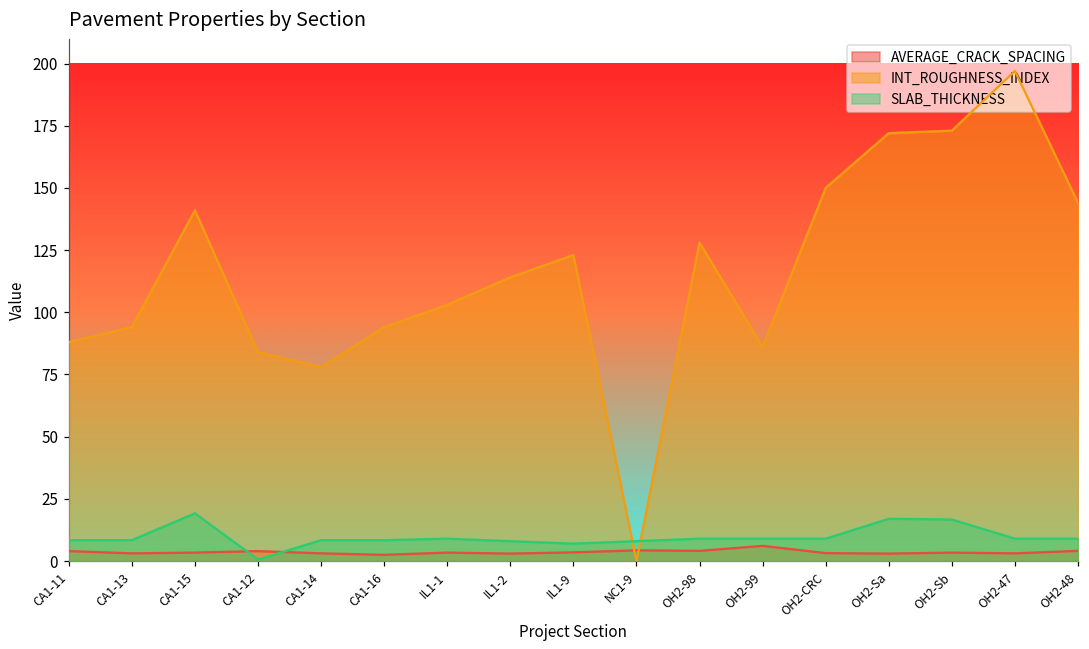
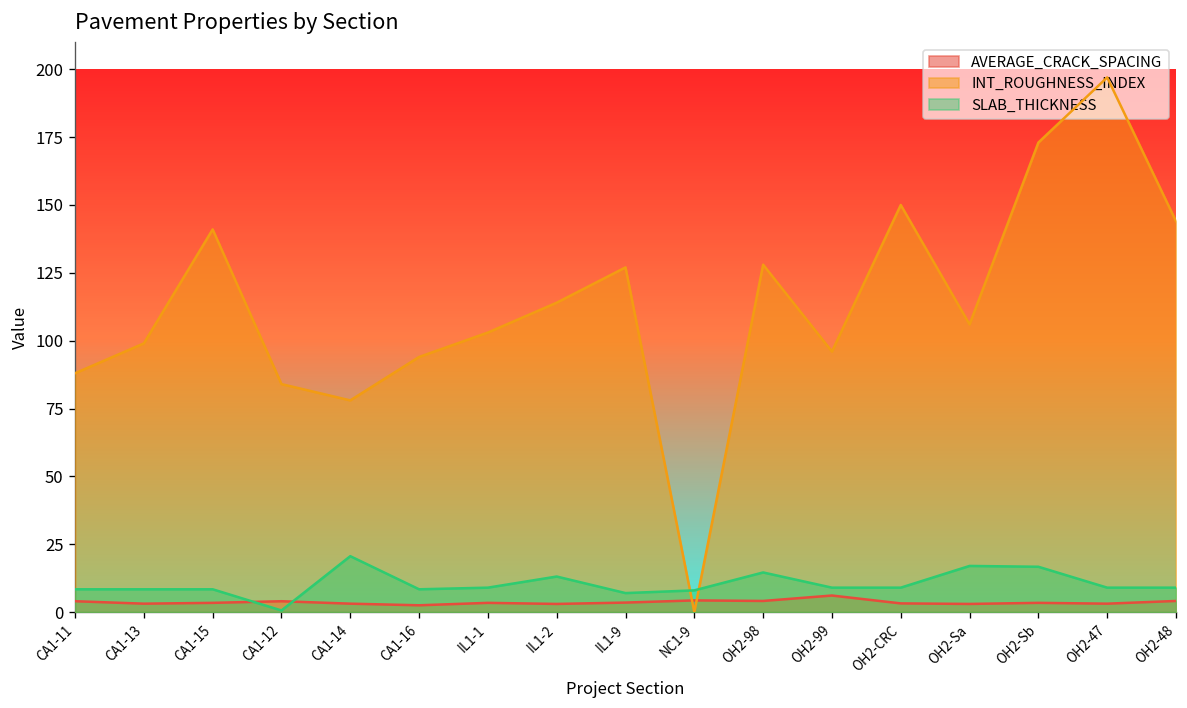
INT_ROUGHNESS_INDEX, CA1-13: 94 -> 99
SLAB_THICKNESS, CA1-15: 19 -> 8
SLAB_THICKNESS, CA1-14: 8 -> 21
SLAB_THICKNESS, IL1-2: 8 -> 13
INT_ROUGHNESS_INDEX, IL1-9: 123 -> 127
SLAB_THICKNESS, OH2-98: 9 -> 15
INT_ROUGHNESS_INDEX, OH2-99: 86 -> 96
INT_ROUGHNESS_INDEX, OH2-Sa: 172 -> 106
